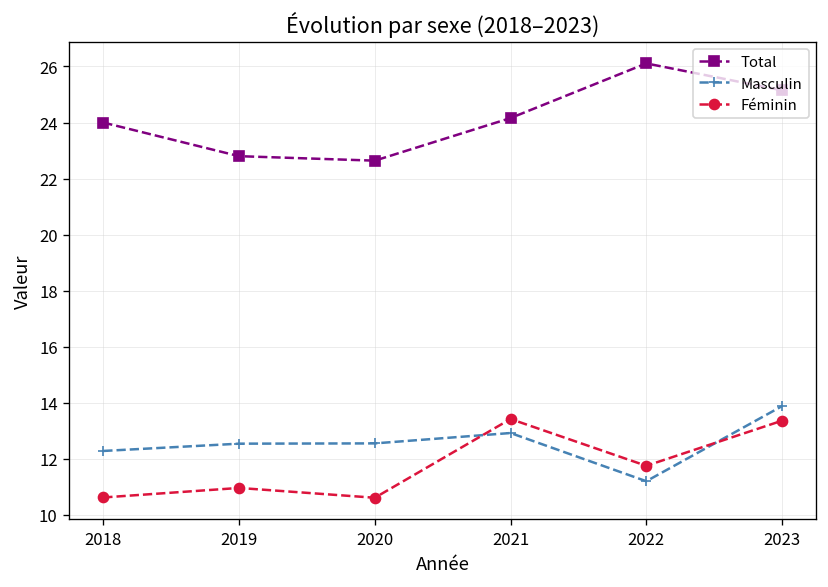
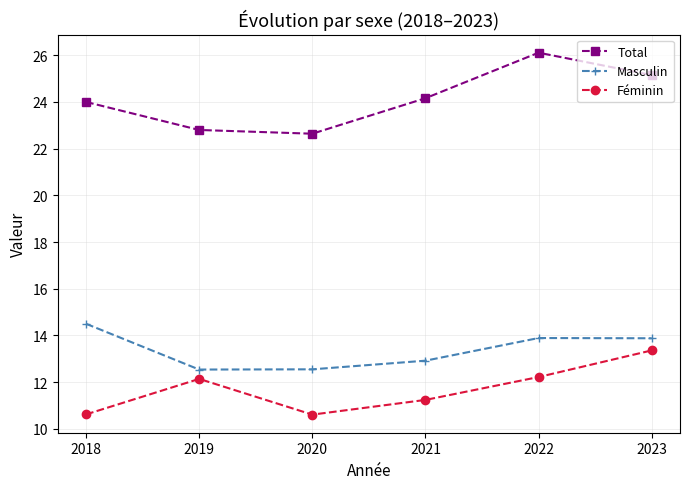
Masculin, 2018: 12.3 -> 14.5
Féminin, 2019: 11.0 -> 12.1
Féminin, 2021: 13.4 -> 11.2
Masculin, 2022: 11.2 -> 13.9
Féminin, 2022: 11.8 -> 12.2
